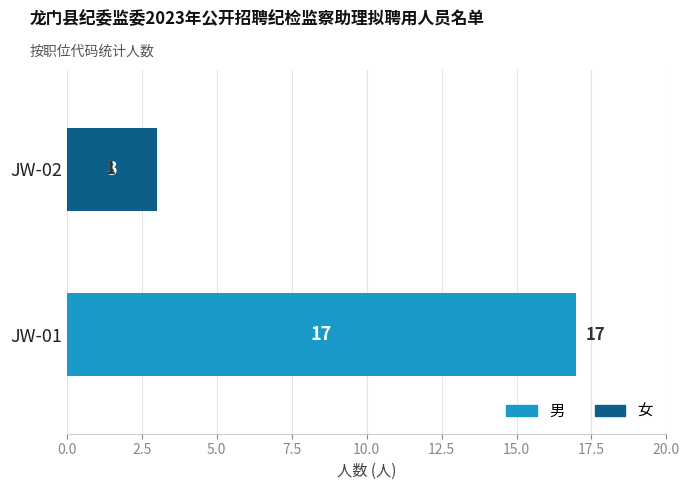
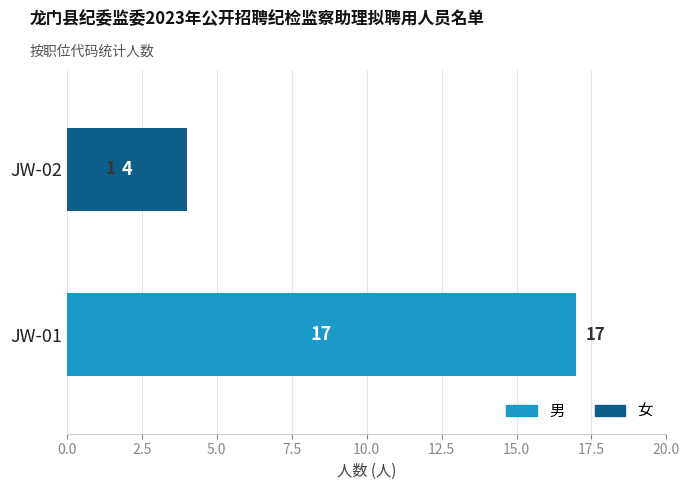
女, JW-02: 3 -> 4
